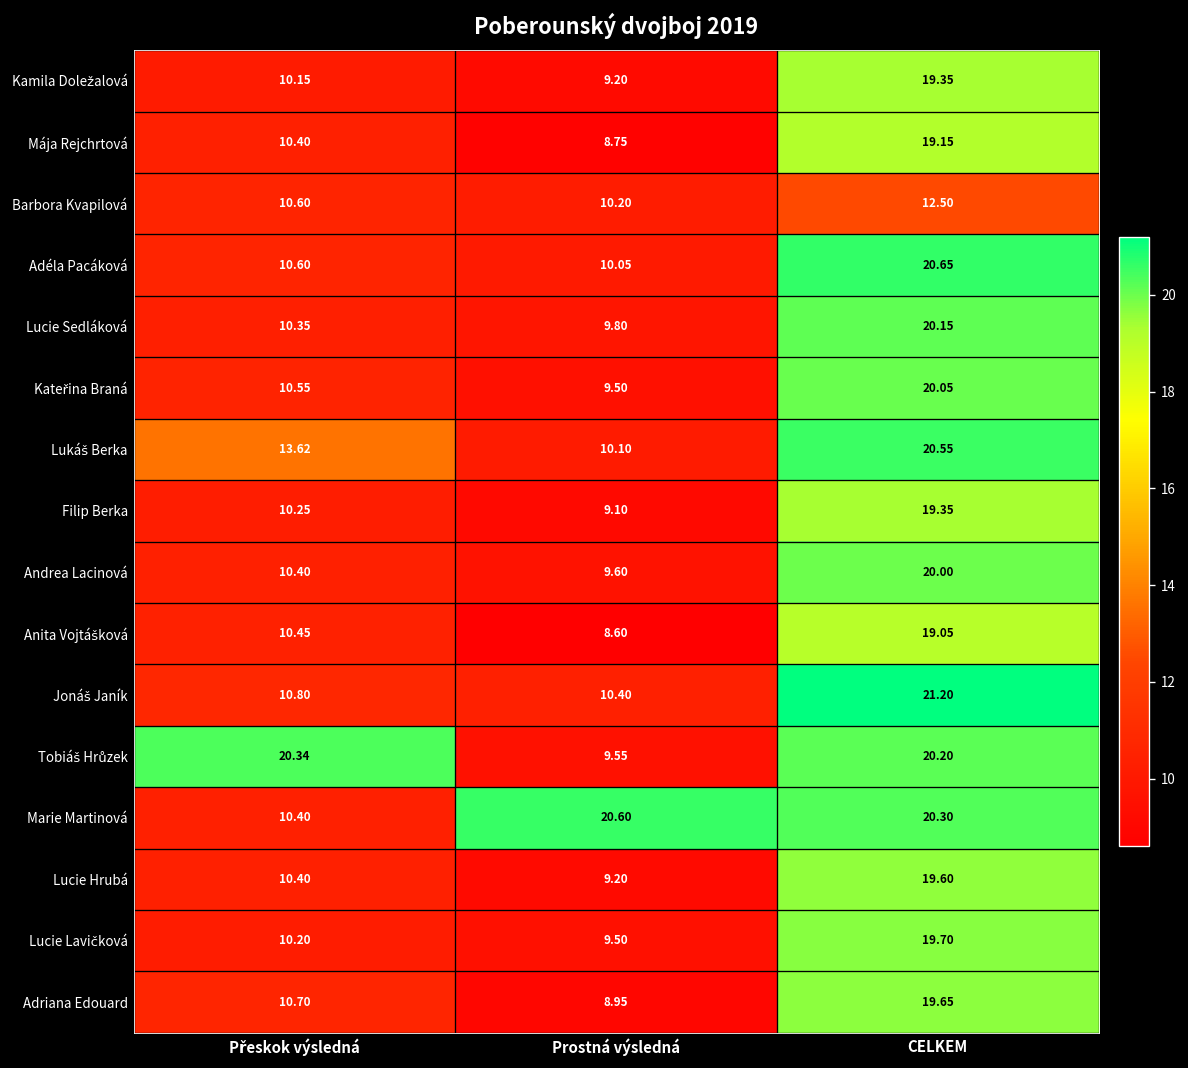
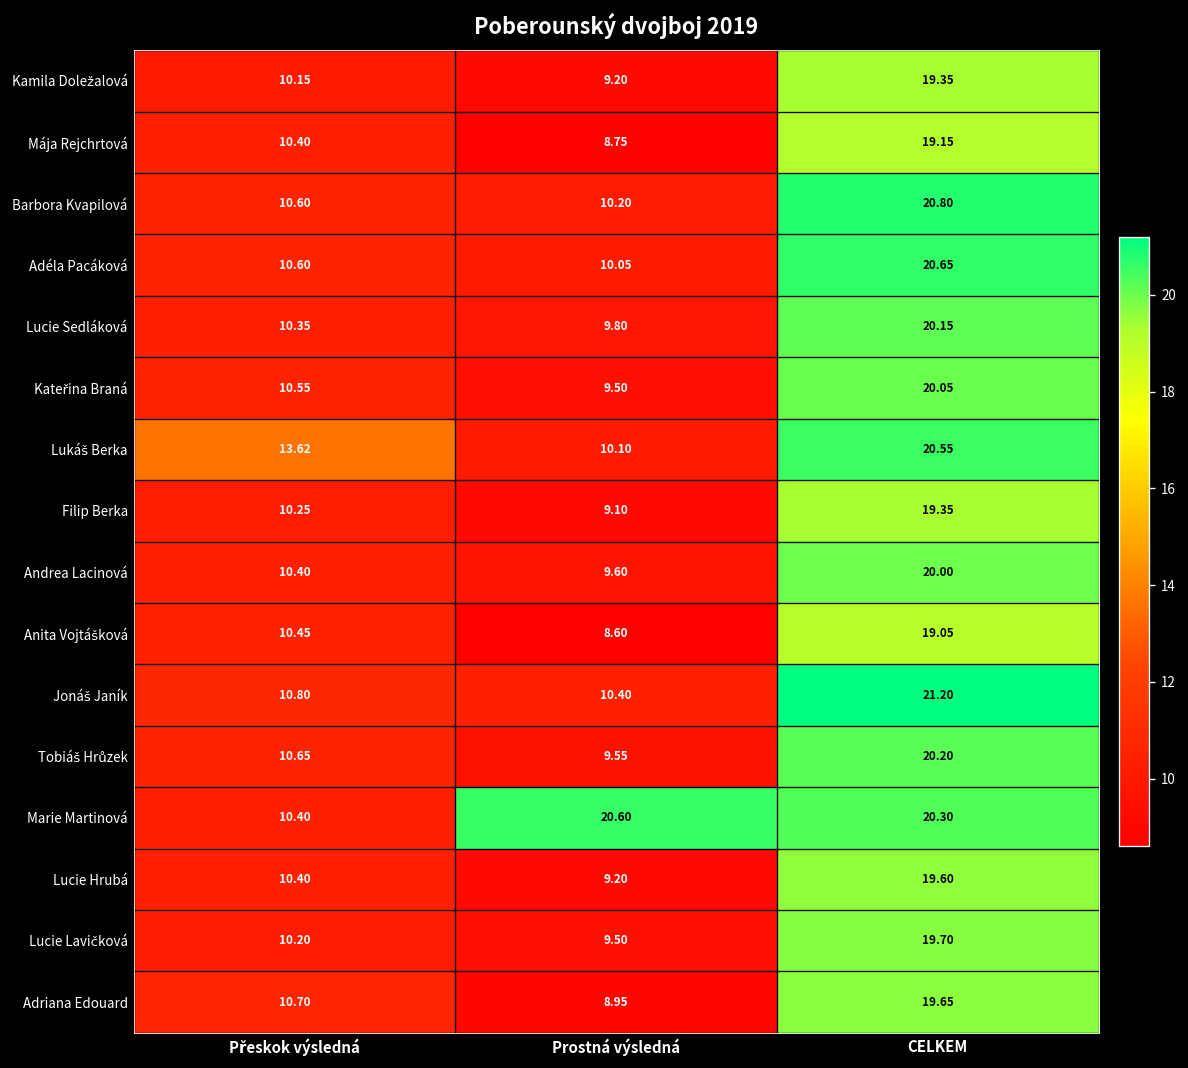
Barbora Kvapilová, CELKEM: 12.50 -> 20.80
Tobiáš Hrůzek, Přeskok výsledná: 20.34 -> 10.65
